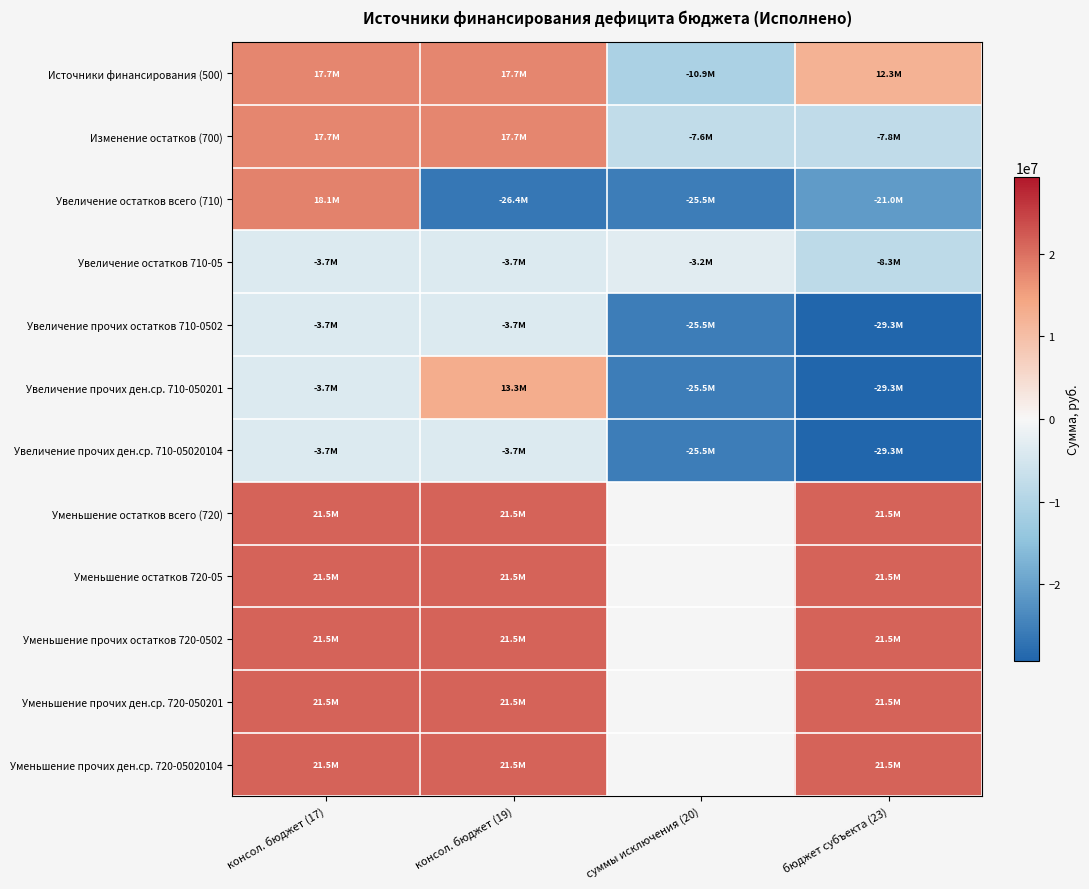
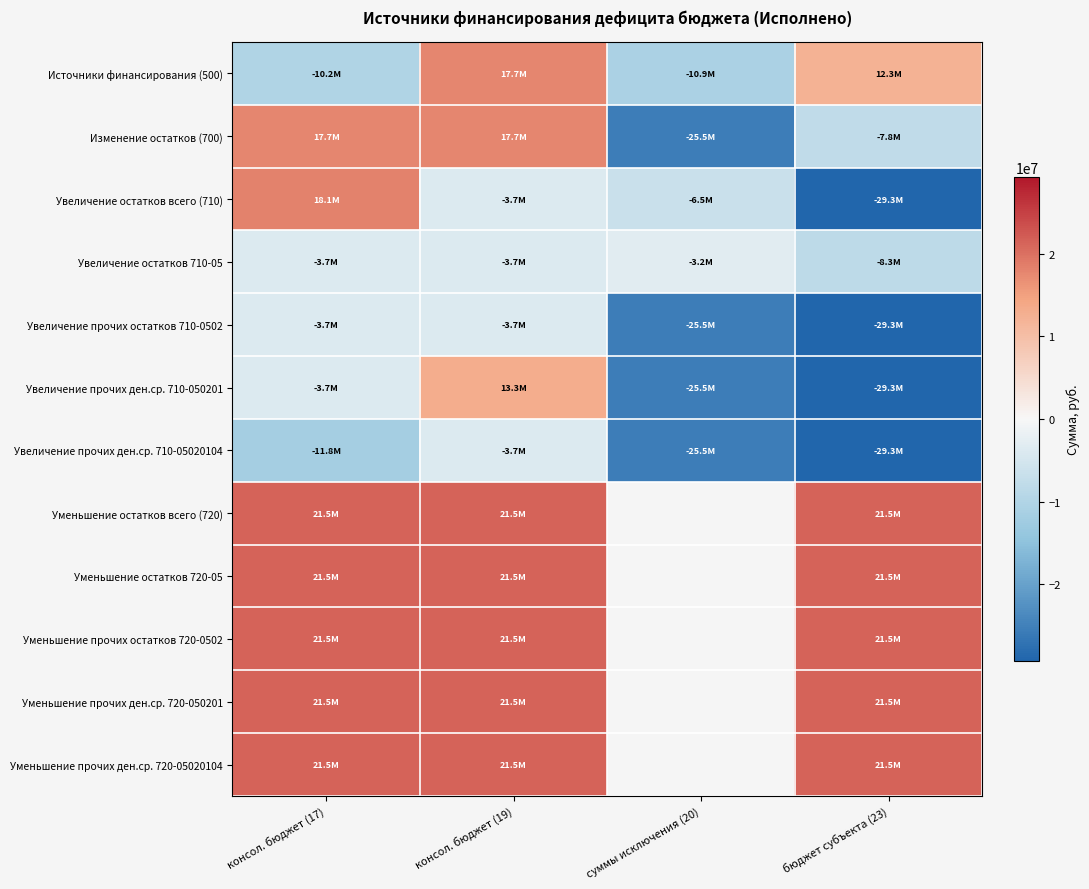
Источники финансирования (500), консол. бюджет (17): 17.7M -> -10.2M
Изменение остатков (700), суммы исключения (20): -7.6M -> -25.5M
Увеличение остатков всего (710), консол. бюджет (19): -26.4M -> -3.7M
Увеличение остатков всего (710), суммы исключения (20): -25.5M -> -6.5M
Увеличение остатков всего (710), бюджет субъекта (23): -21.0M -> -29.3M
Увеличение прочих ден.ср. 710-05020104, консол. бюджет (17): -3.7M -> -11.8M
